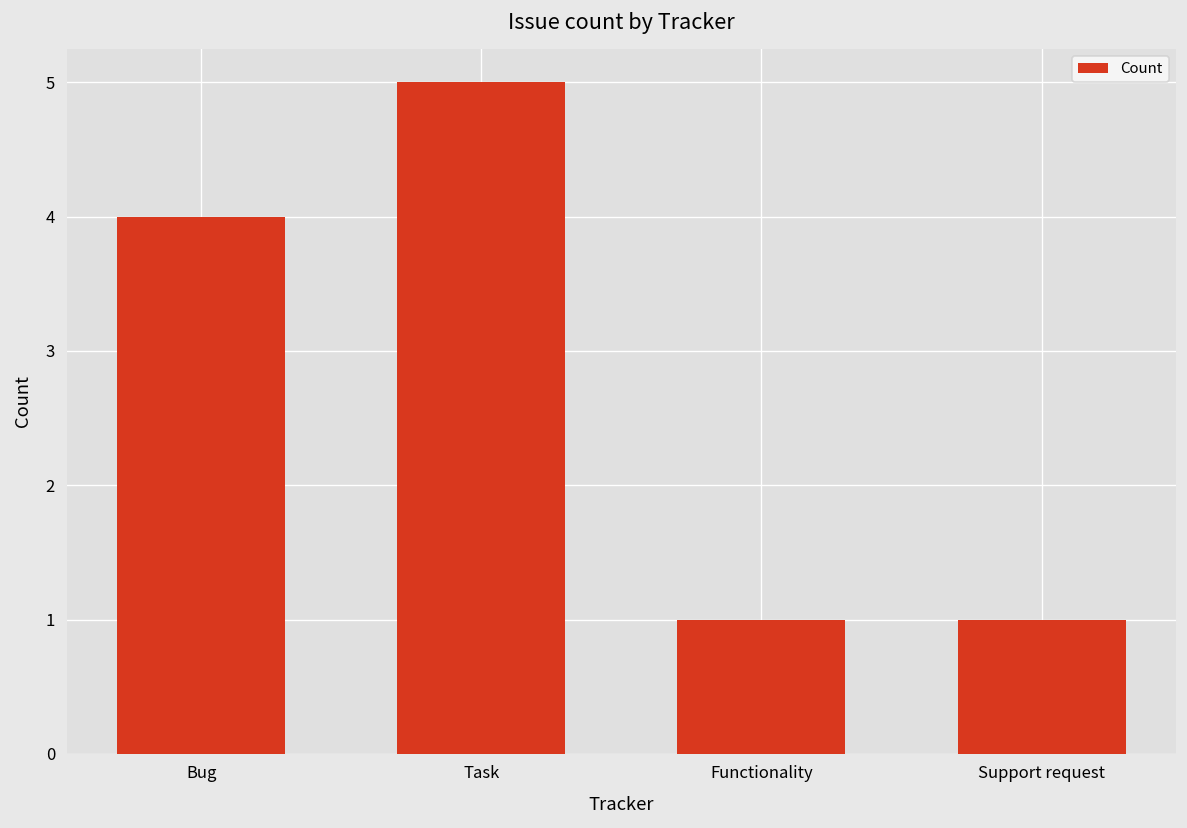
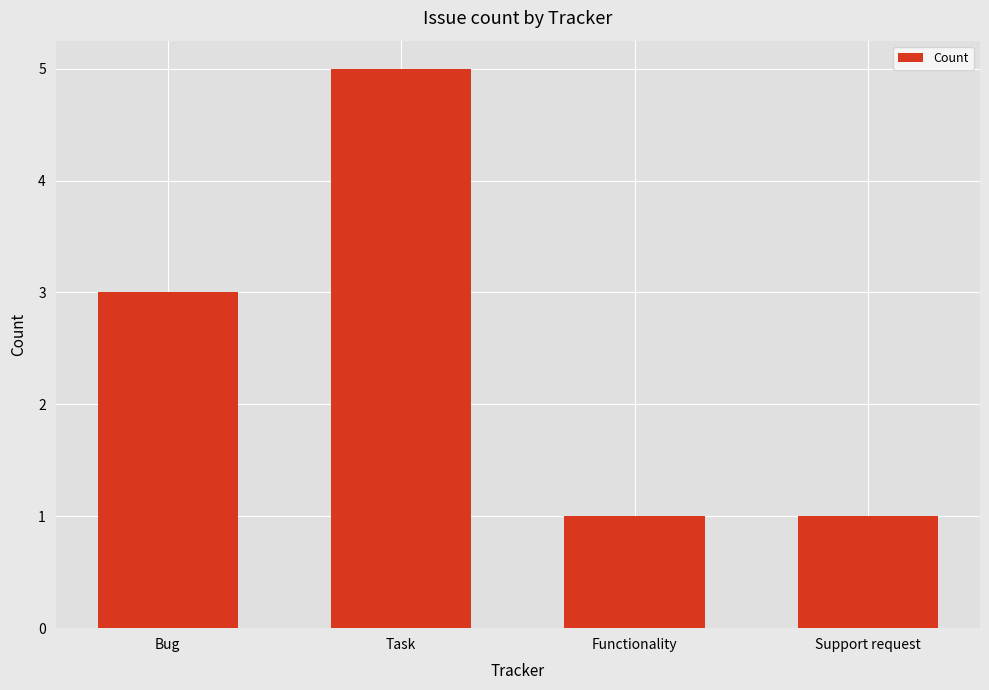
Bug: 4 -> 3
